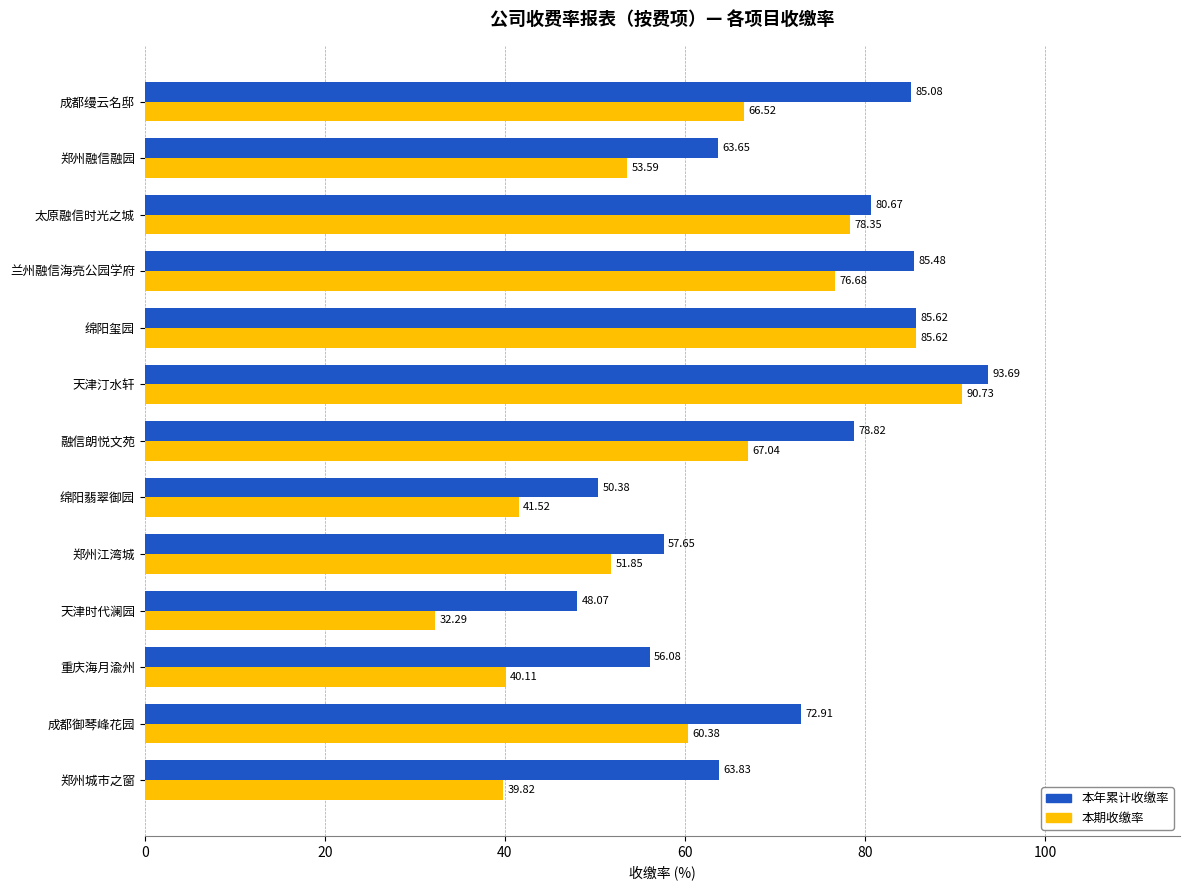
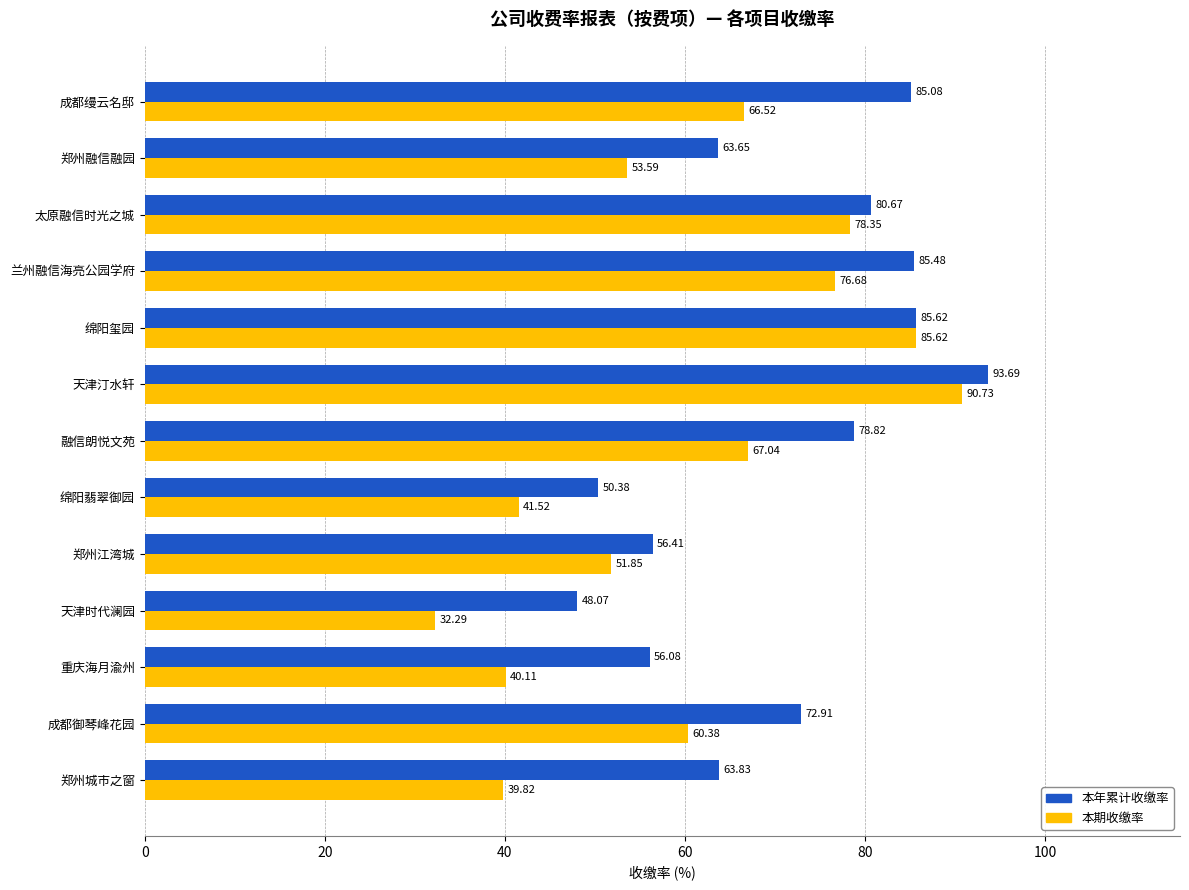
本年累计收缴率, 郑州江湾城: 57.65 -> 56.41
